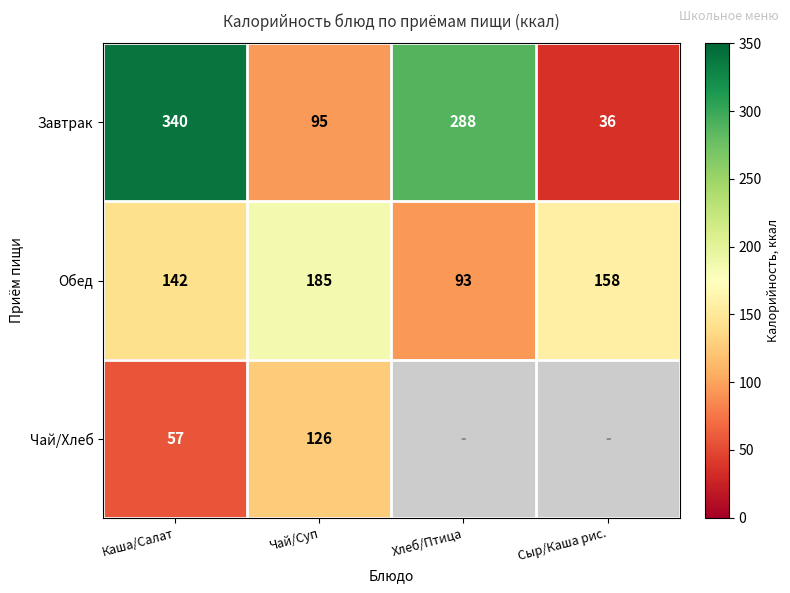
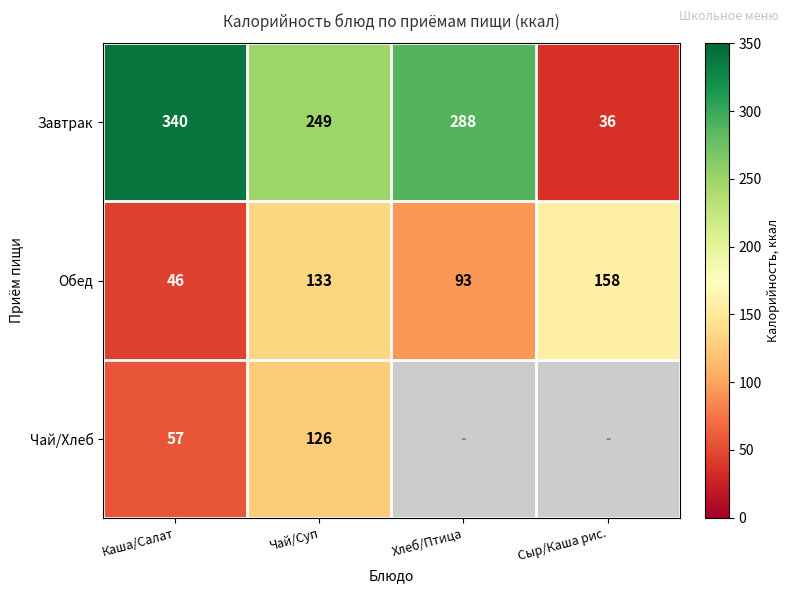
Завтрак, Чай/Суп: 95 -> 249
Обед, Каша/Салат: 142 -> 46
Обед, Чай/Суп: 185 -> 133
